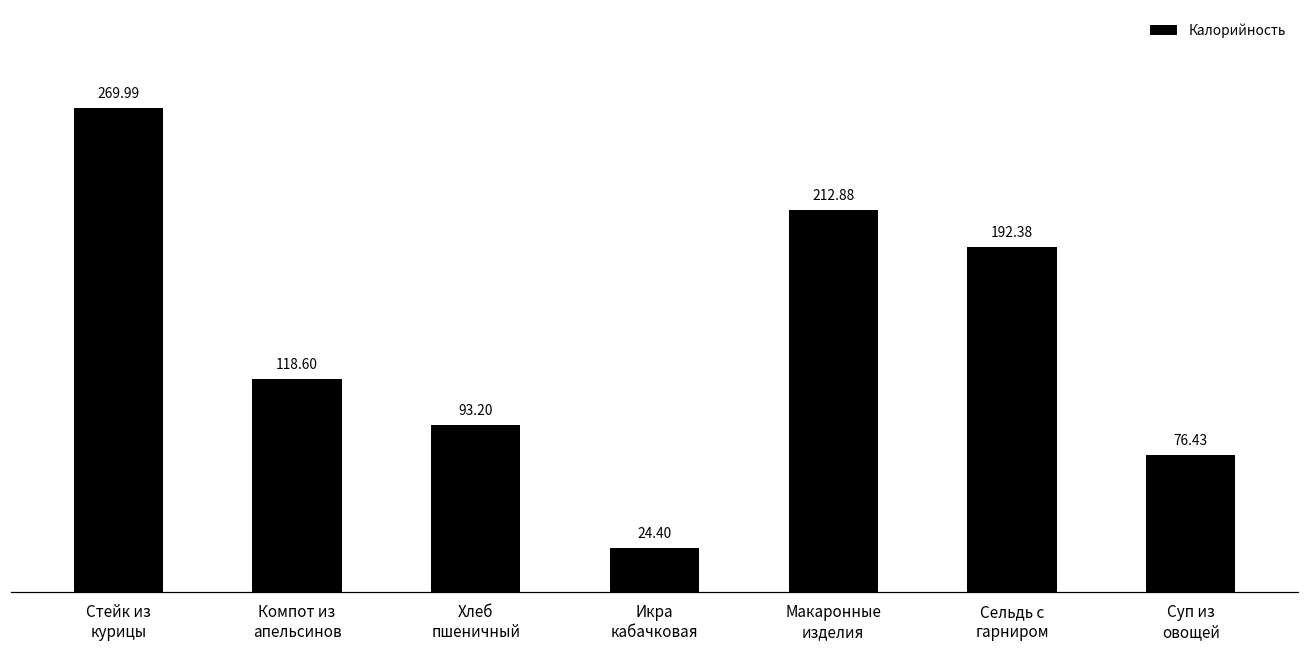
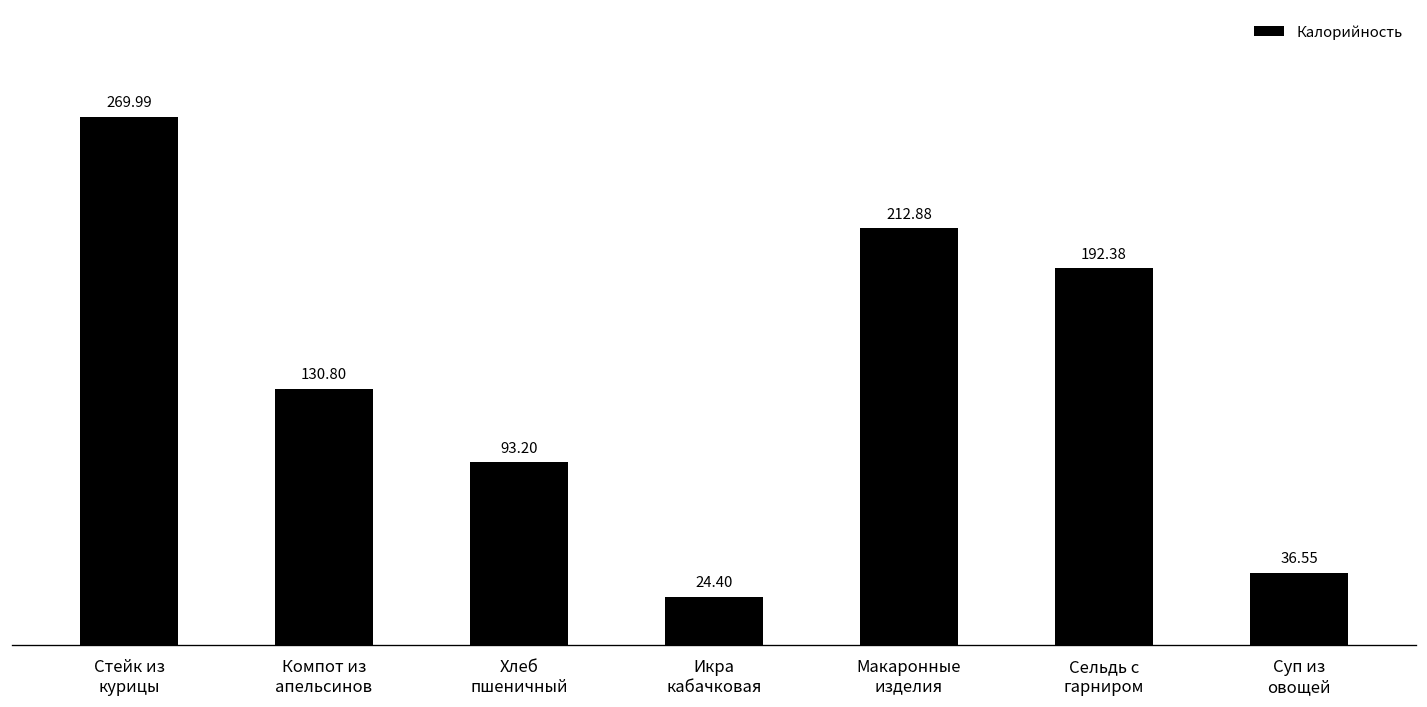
Компот из апельсинов: 118.60 -> 130.80
Суп из овощей: 76.43 -> 36.55
